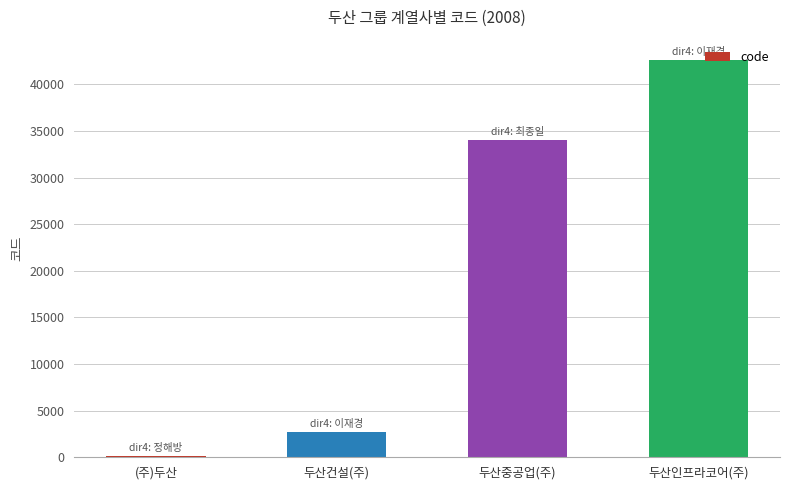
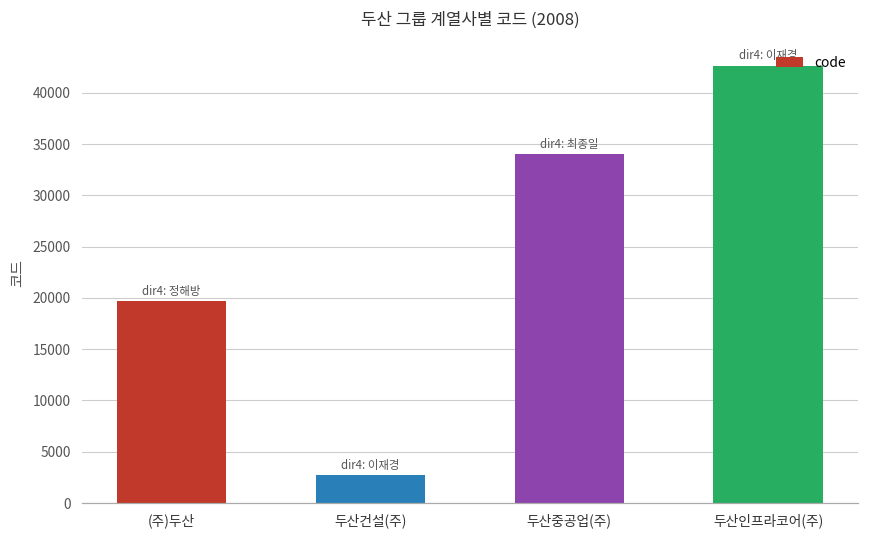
(주)두산: 0 -> 20000
